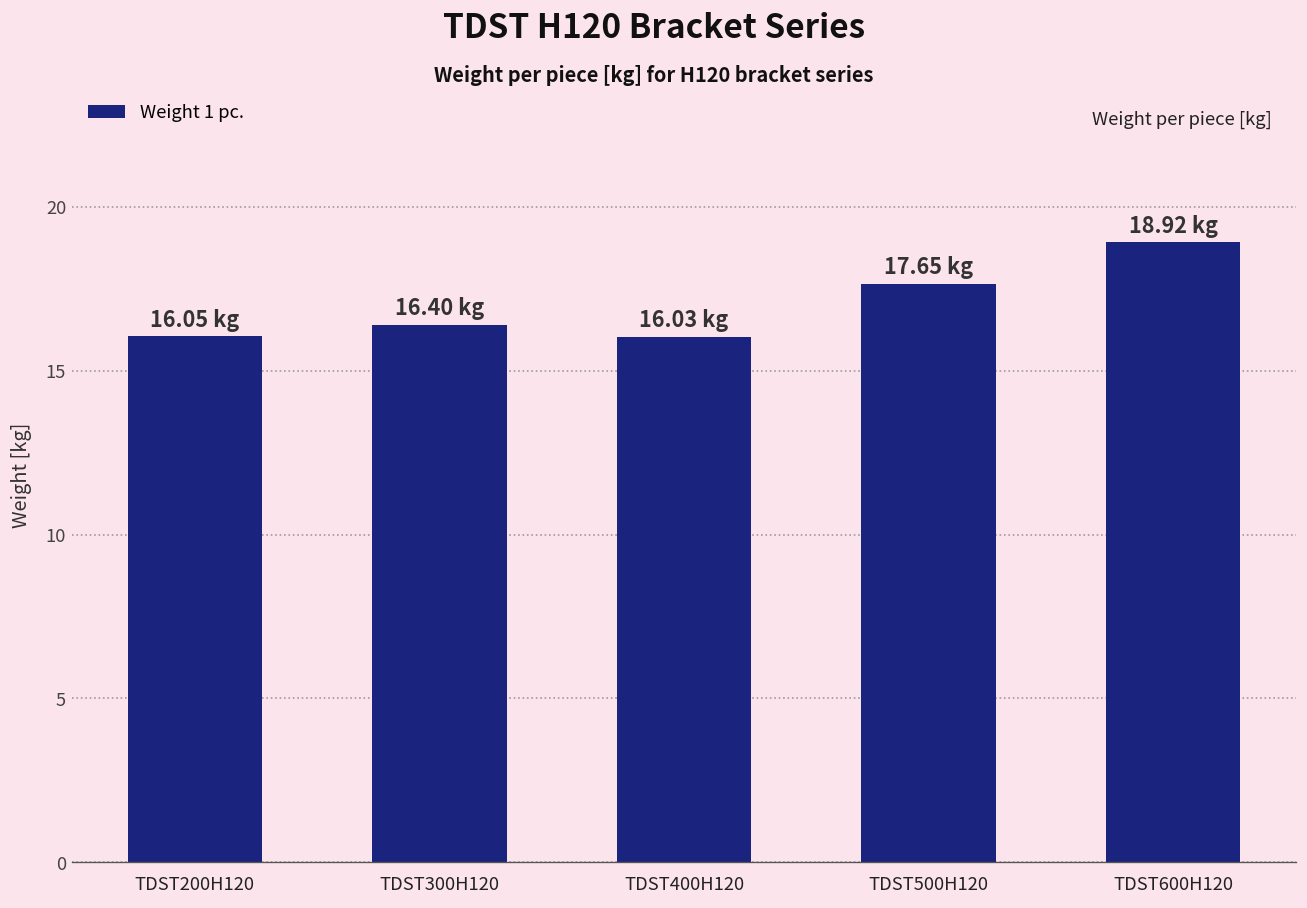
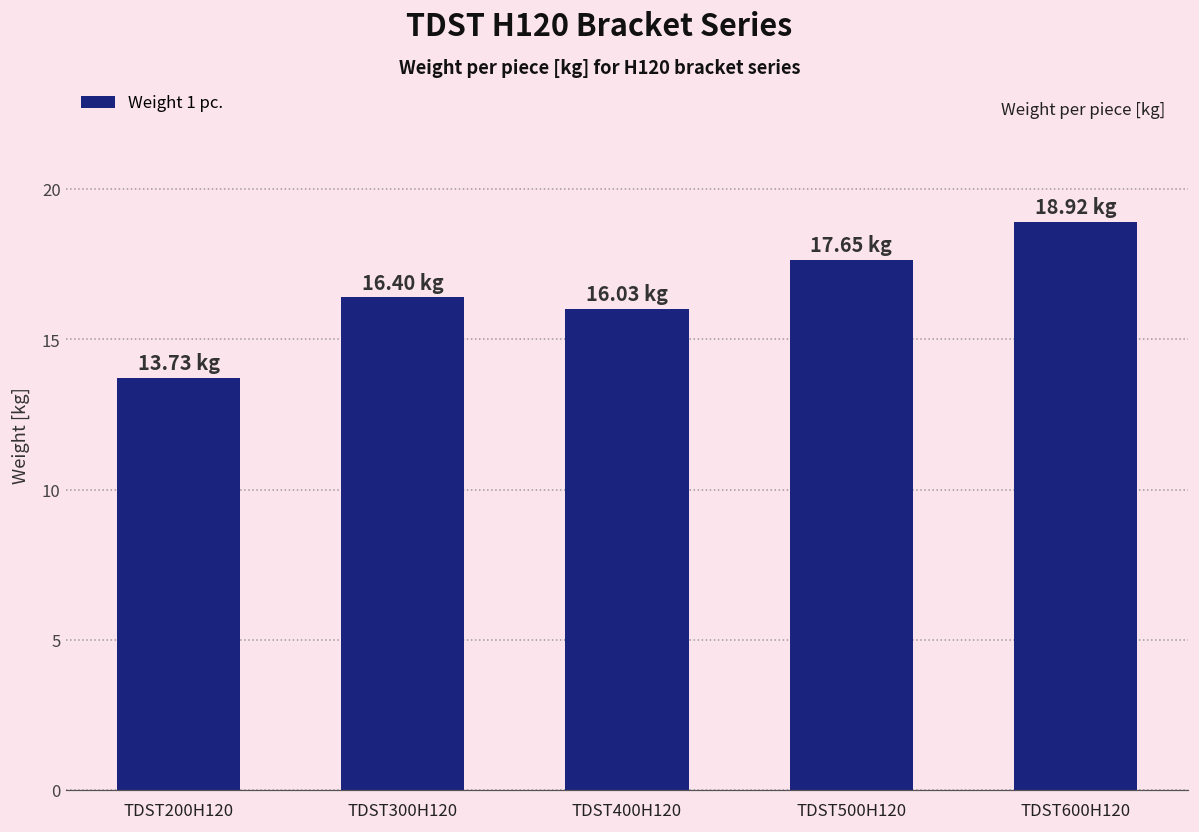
TDST200H120: 16.05 -> 13.73
